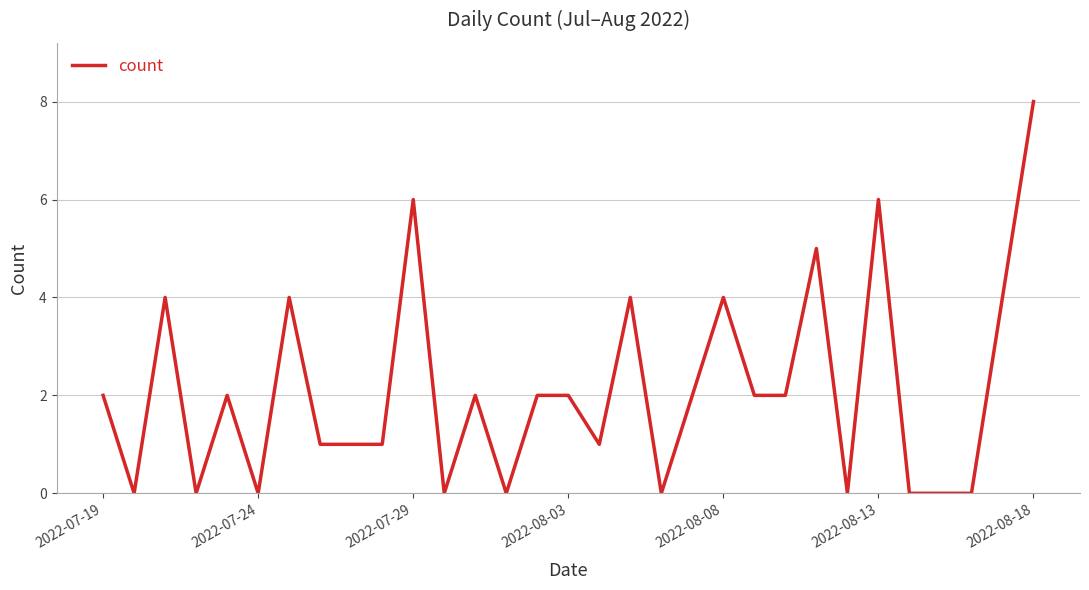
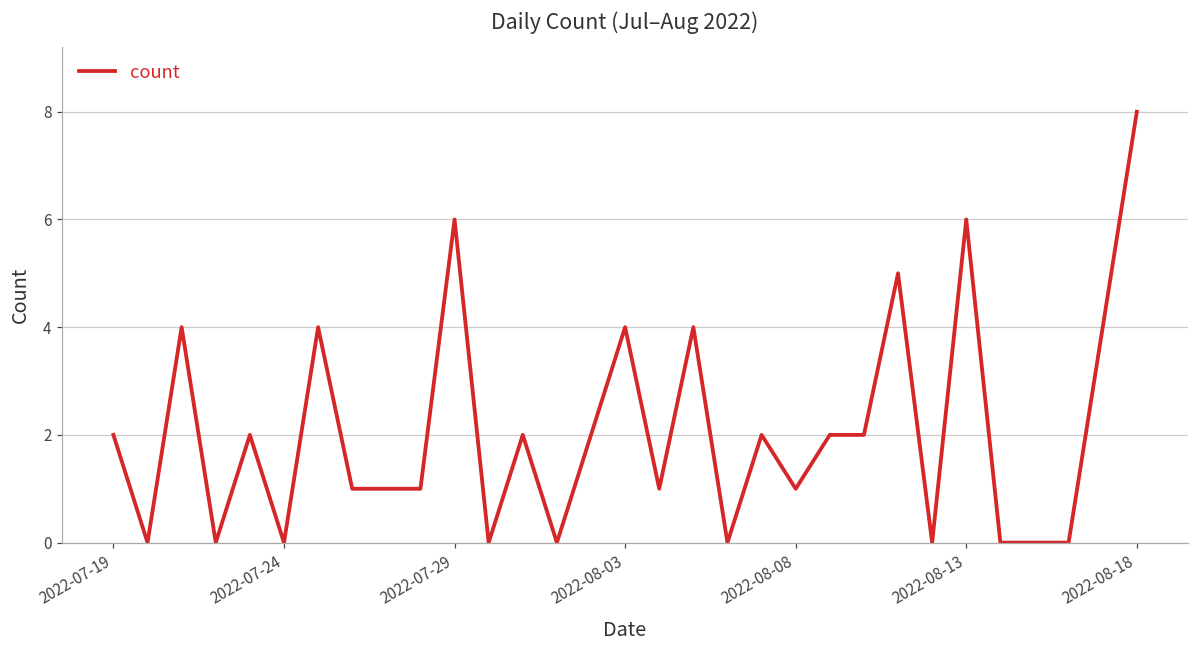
2022-08-03: 2 -> 4
2022-08-08: 4 -> 1
